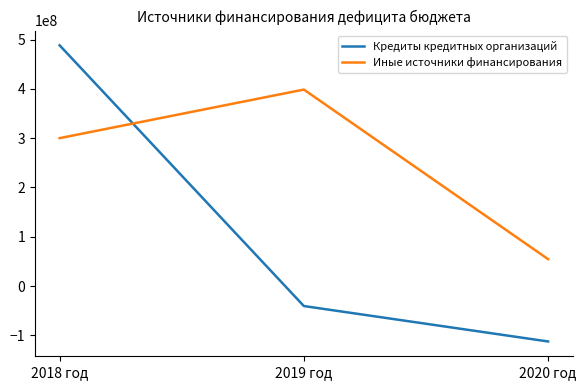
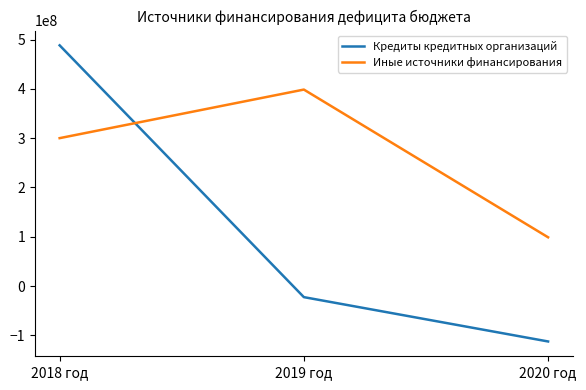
Кредиты кредитных организаций, 2019 год: -40000000 -> -20000000
Иные источники финансирования, 2020 год: 50000000 -> 100000000
